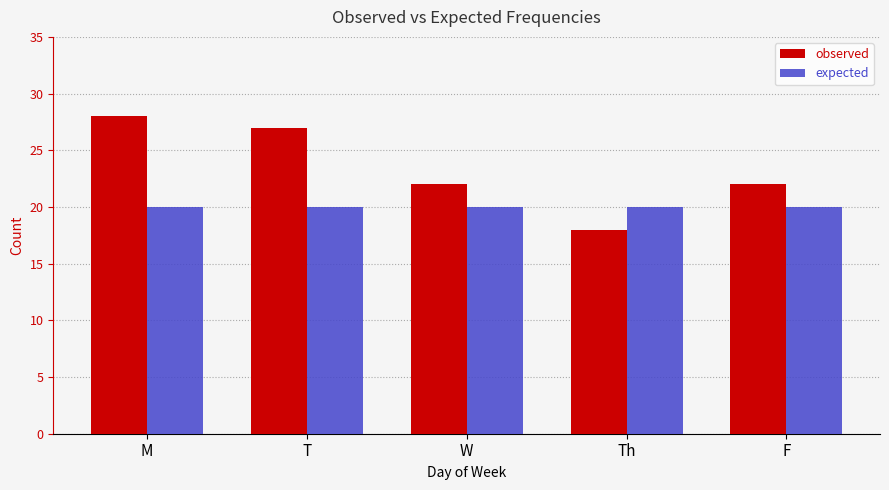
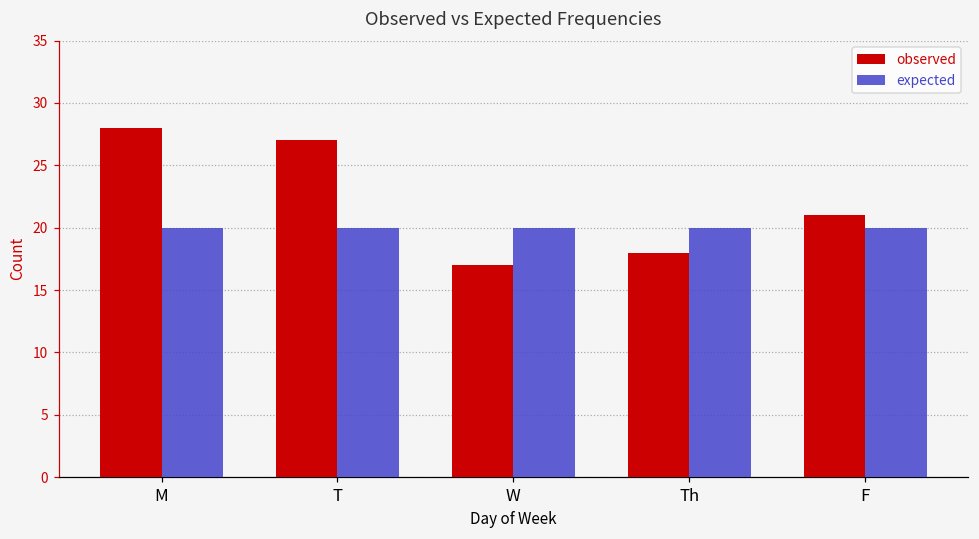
observed, W: 22 -> 17
observed, F: 22 -> 21
